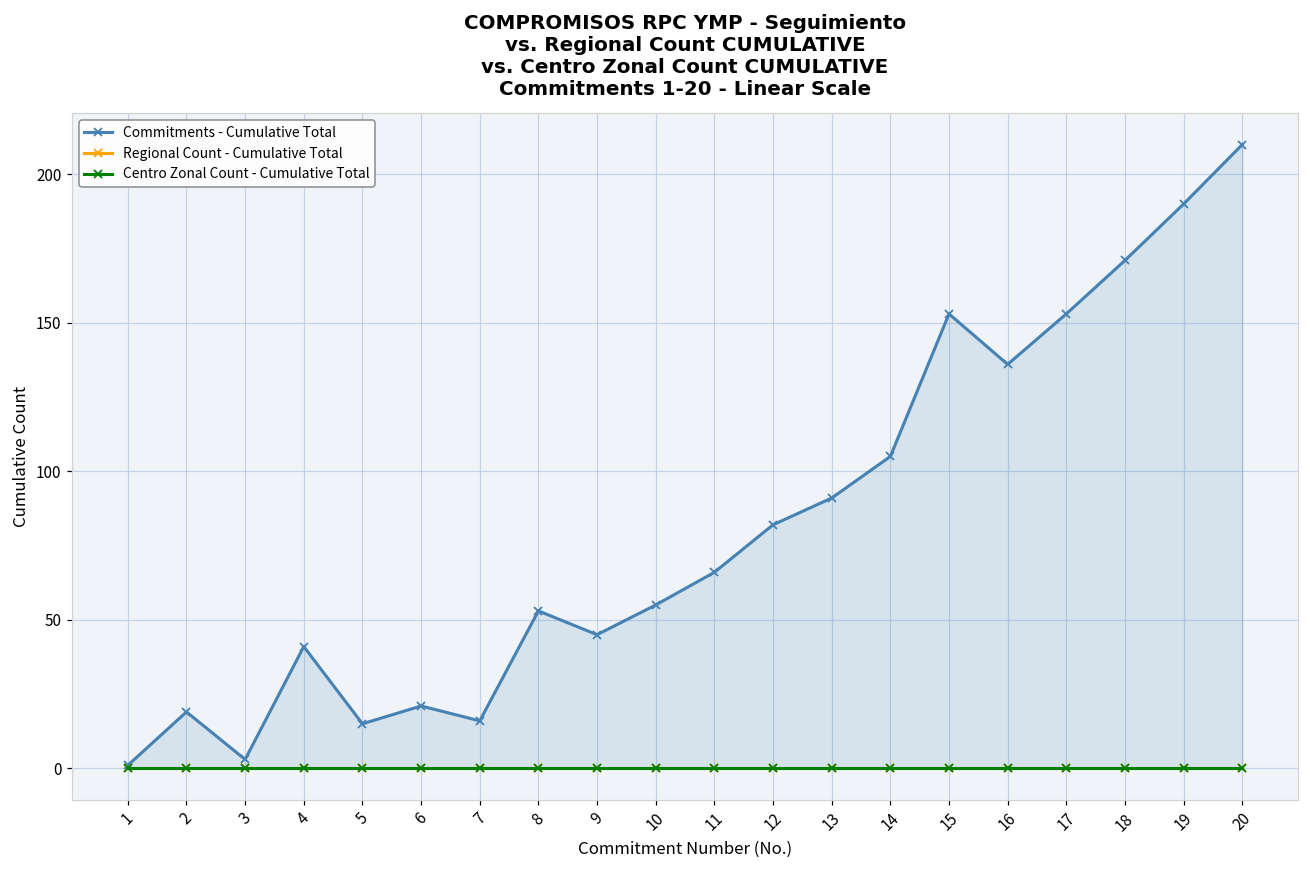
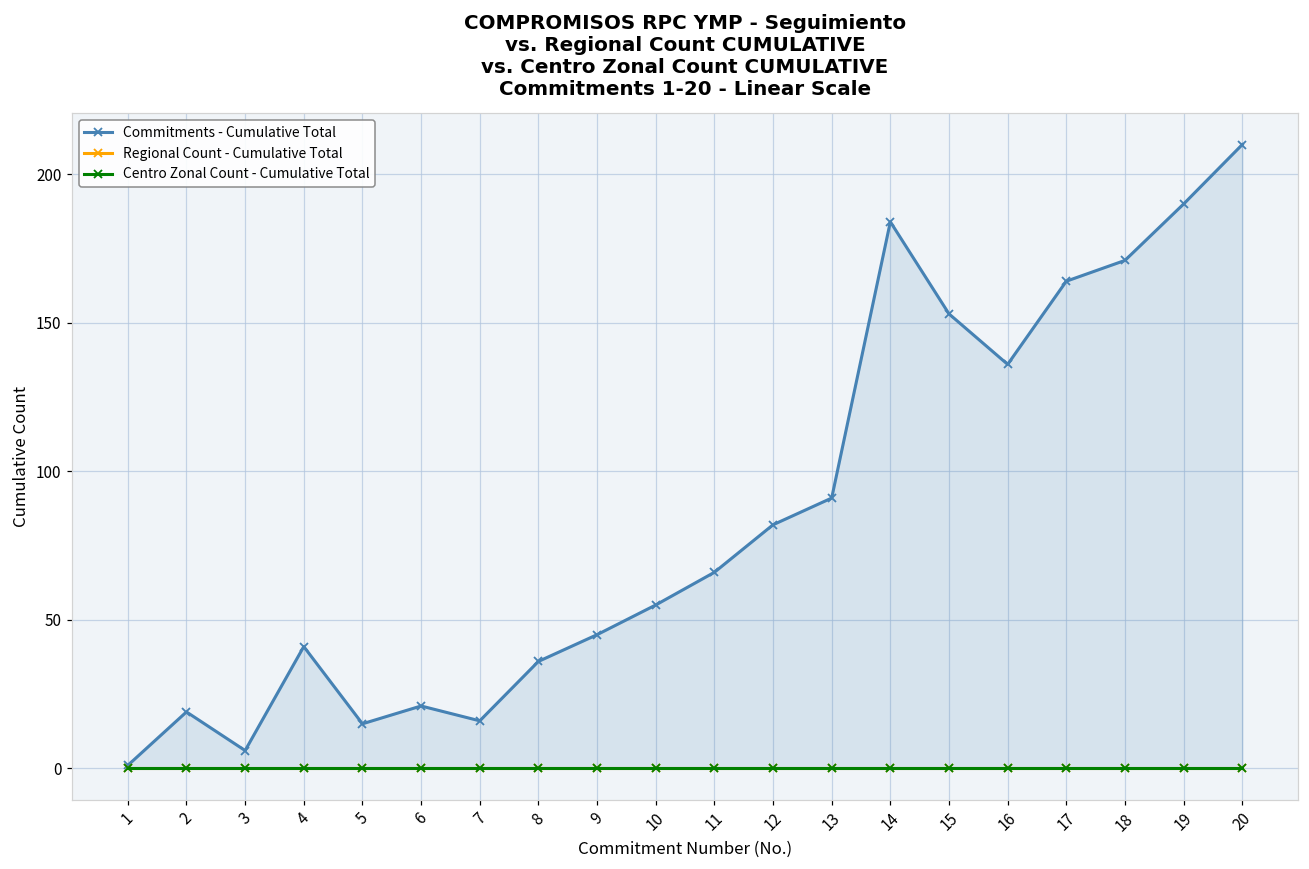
Commitments - Cumulative Total, 3: 3 -> 6
Commitments - Cumulative Total, 8: 53 -> 36
Commitments - Cumulative Total, 14: 105 -> 184
Commitments - Cumulative Total, 17: 153 -> 164
